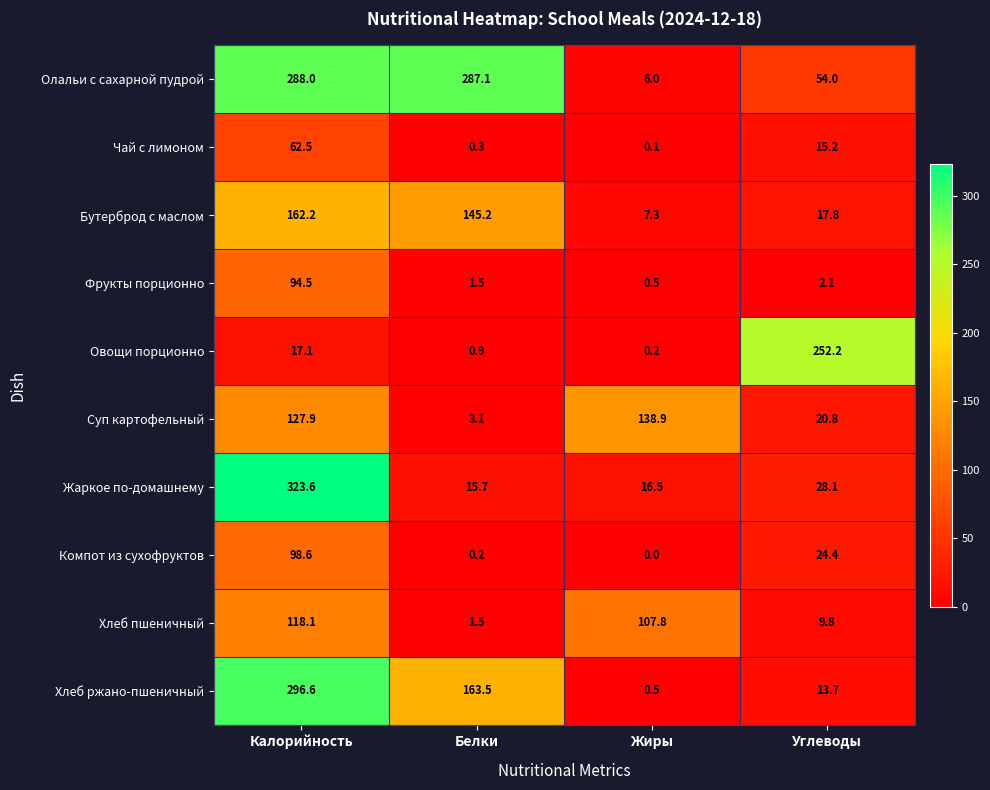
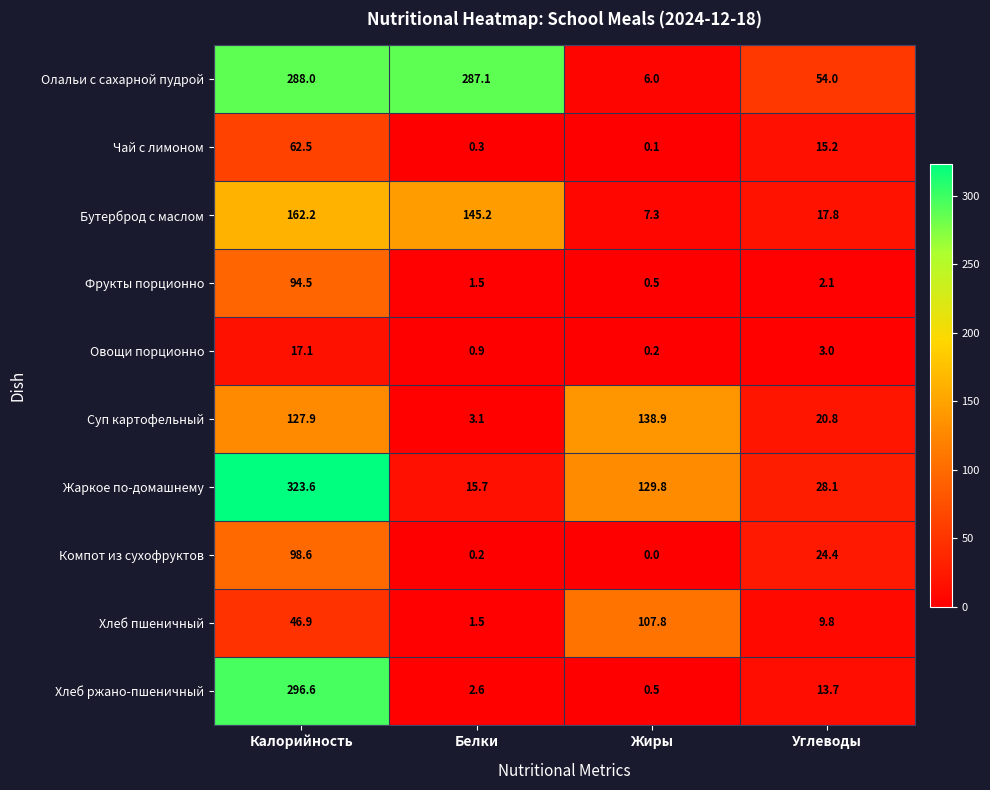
Овощи порционно, Углеводы: 252.2 -> 3.0
Жаркое по-домашнему, Жиры: 16.5 -> 129.8
Хлеб пшеничный, Калорийность: 118.1 -> 46.9
Хлеб ржано-пшеничный, Белки: 163.5 -> 2.6
